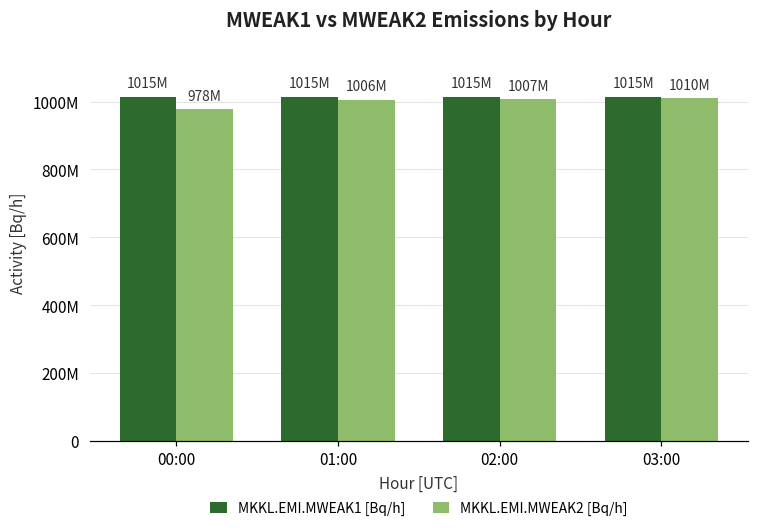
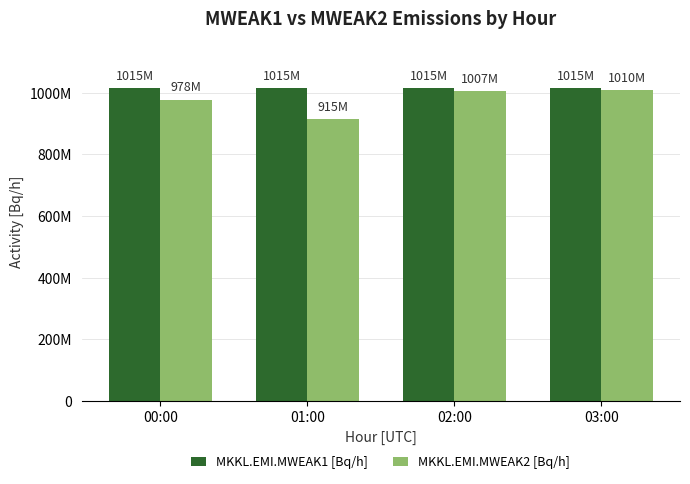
MKKL.EMI.MWEAK2 [Bq/h], 01:00: 1006M -> 915M
